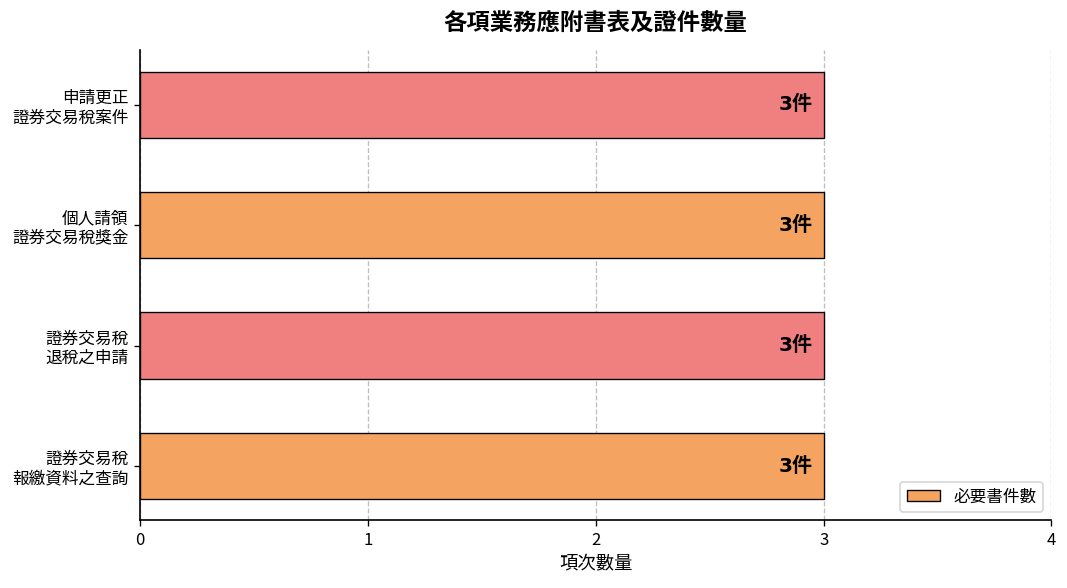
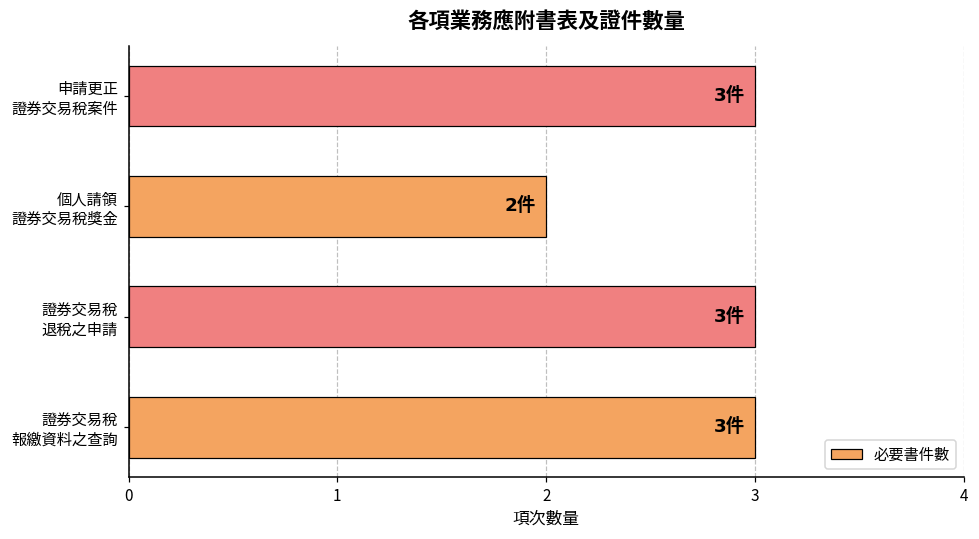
個人請領 證券交易稅獎金: 3件 -> 2件
